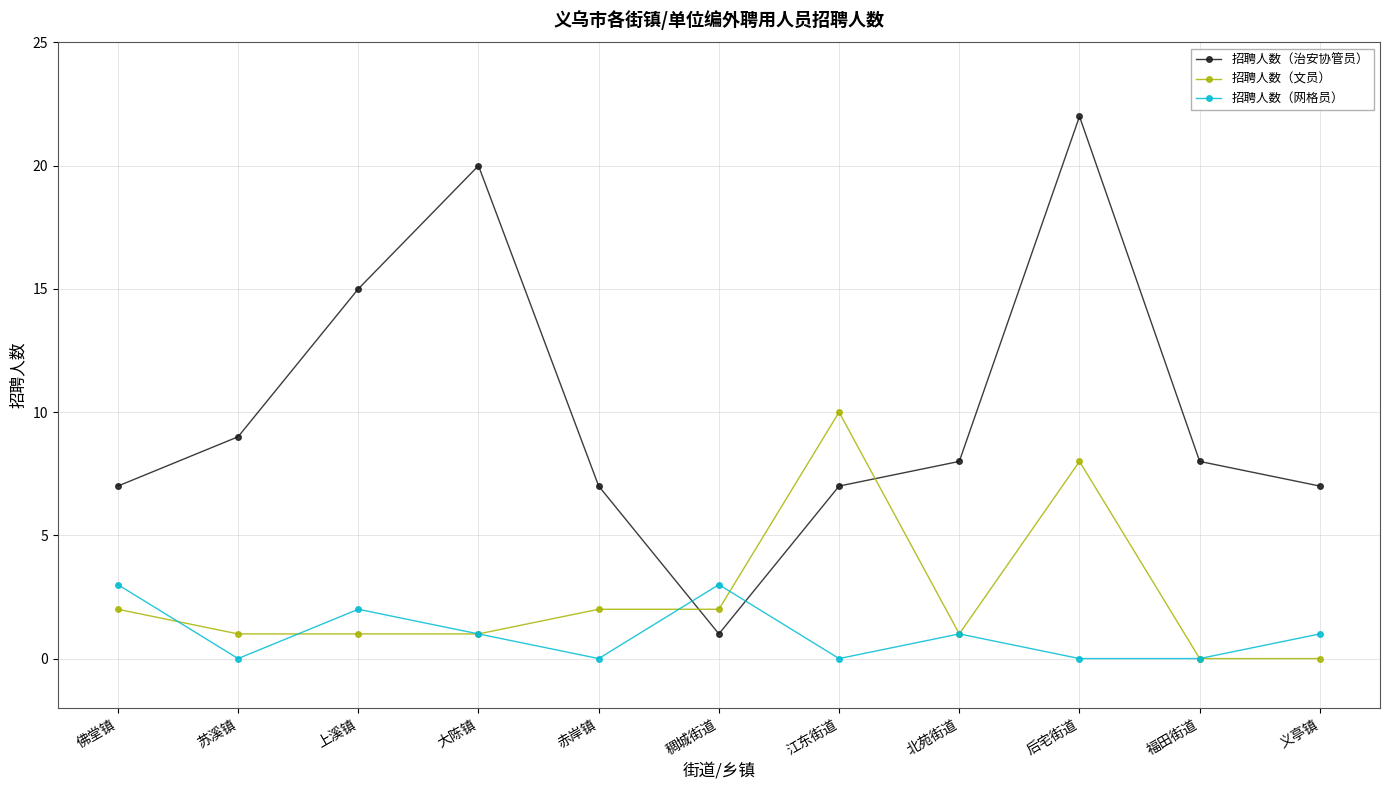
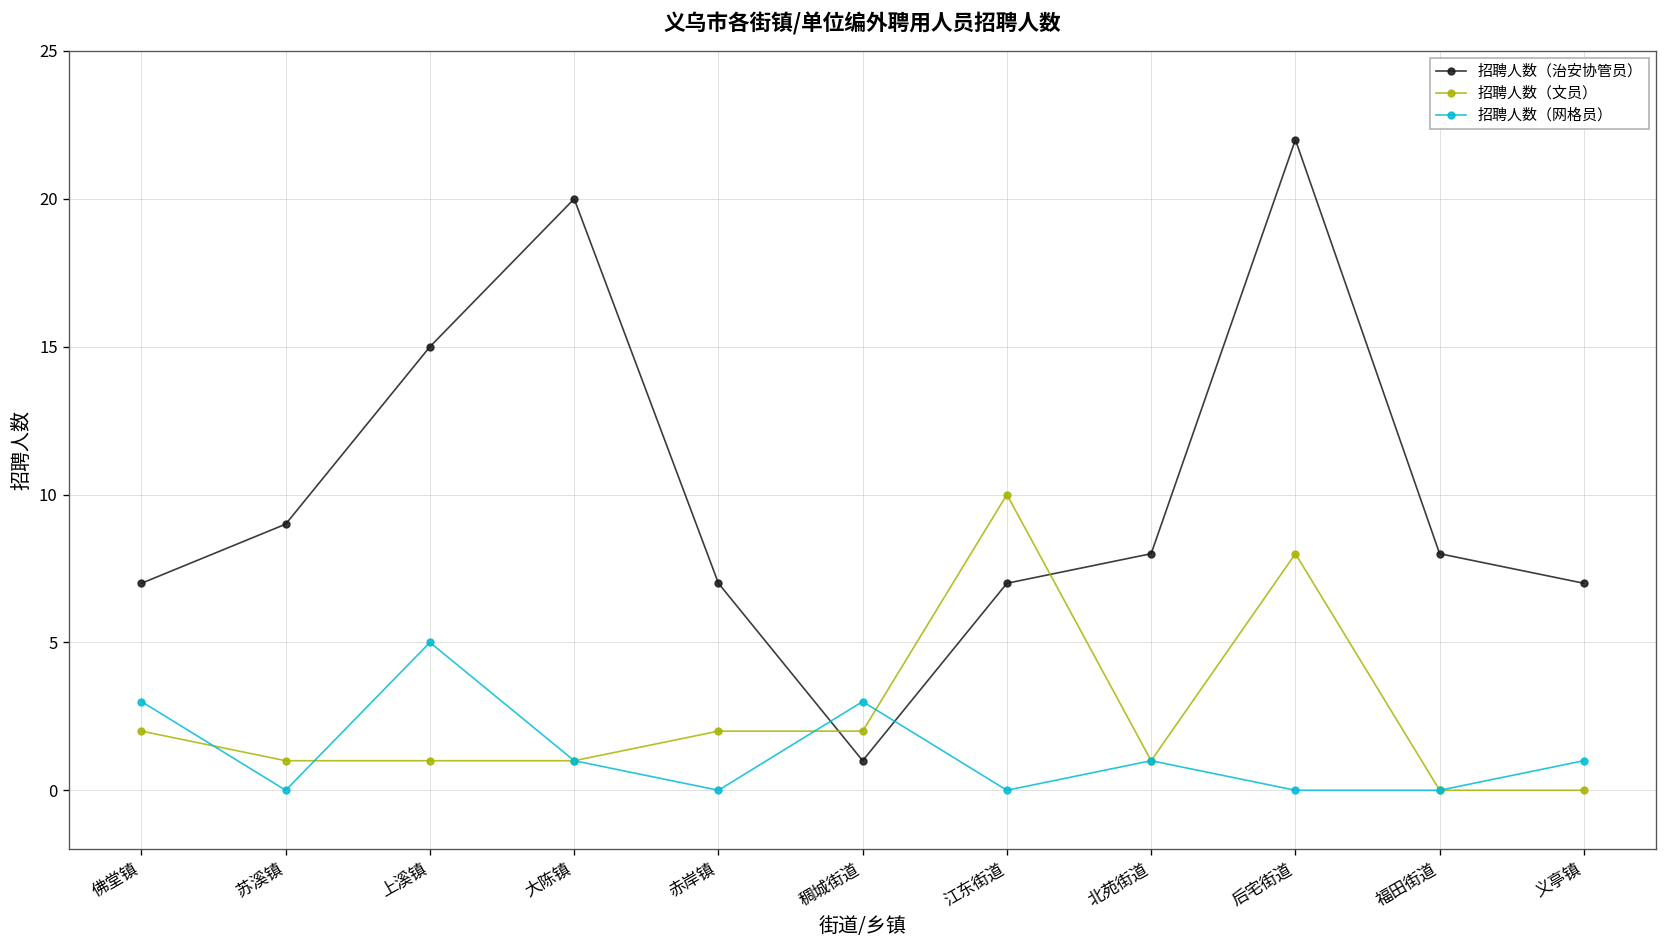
招聘人数（网格员）, 上溪镇: 2 -> 5
